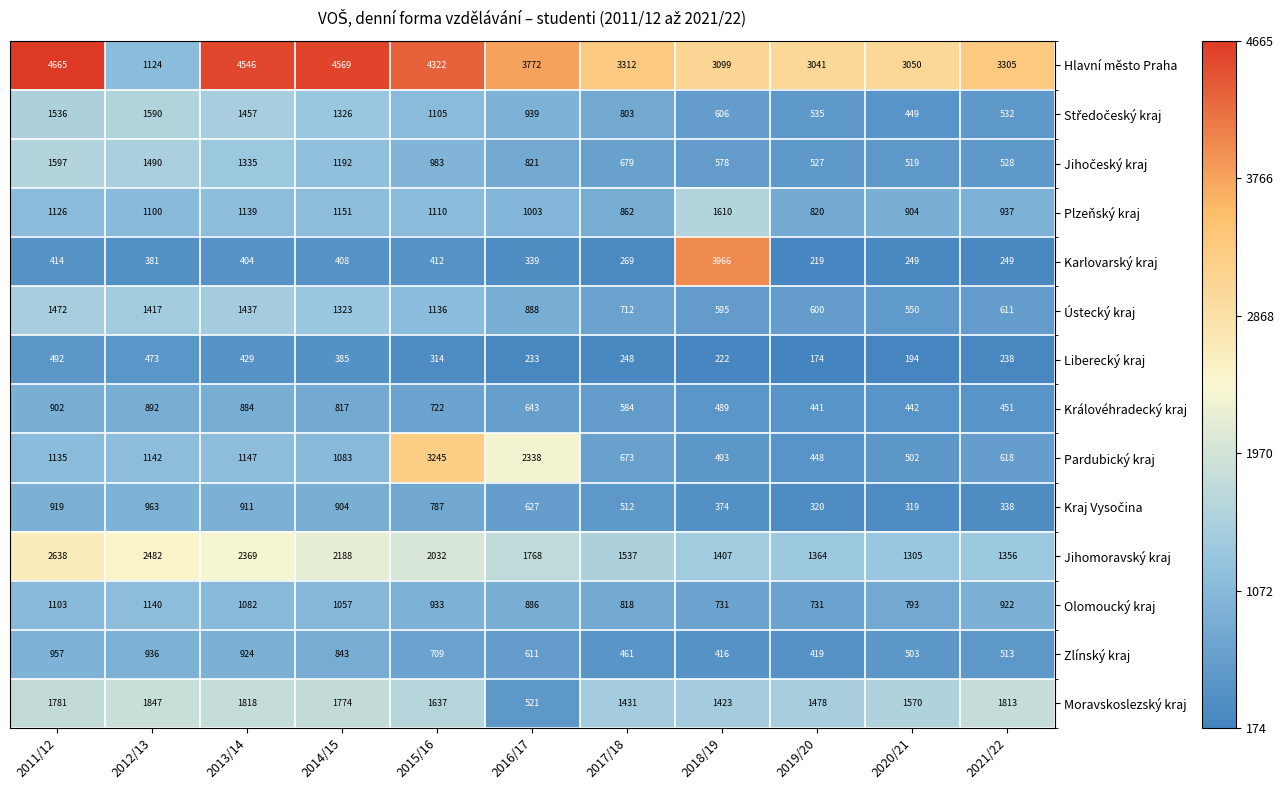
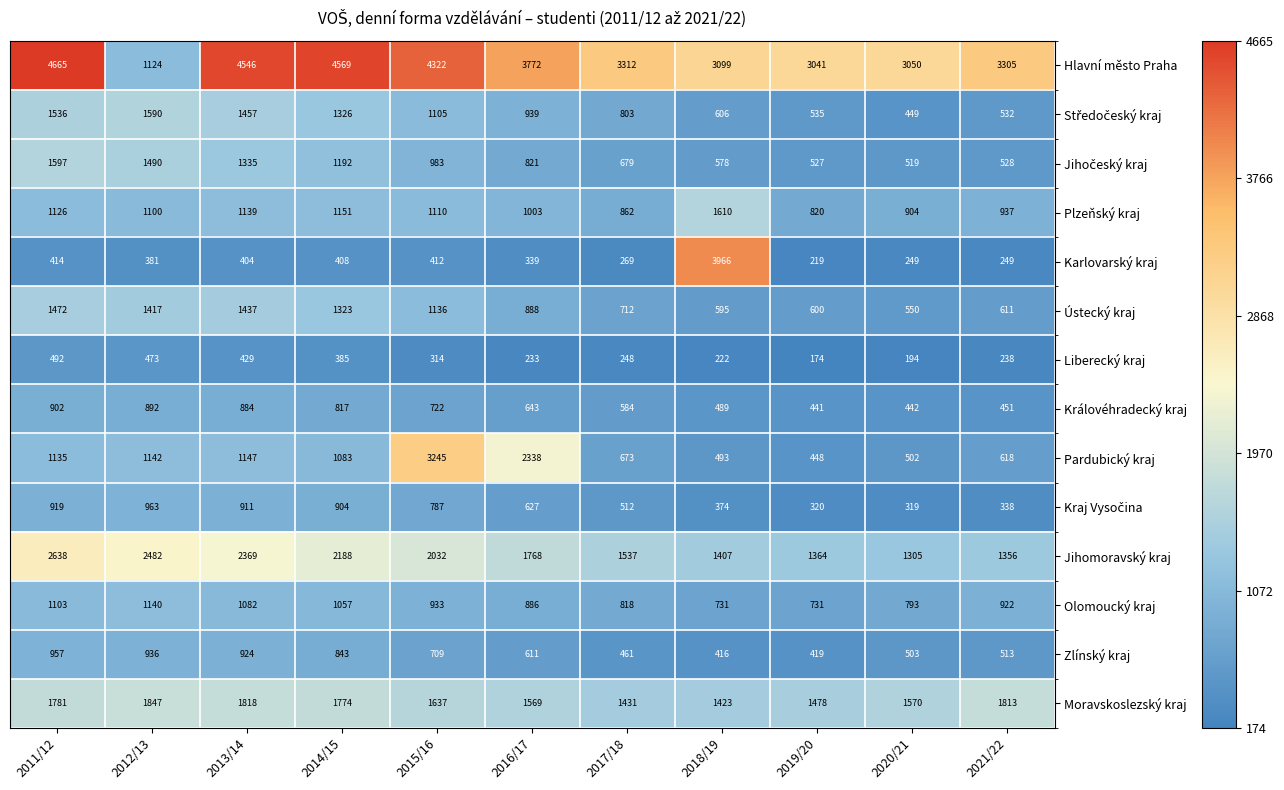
Moravskoslezský kraj, 2016/17: 521 -> 1569
